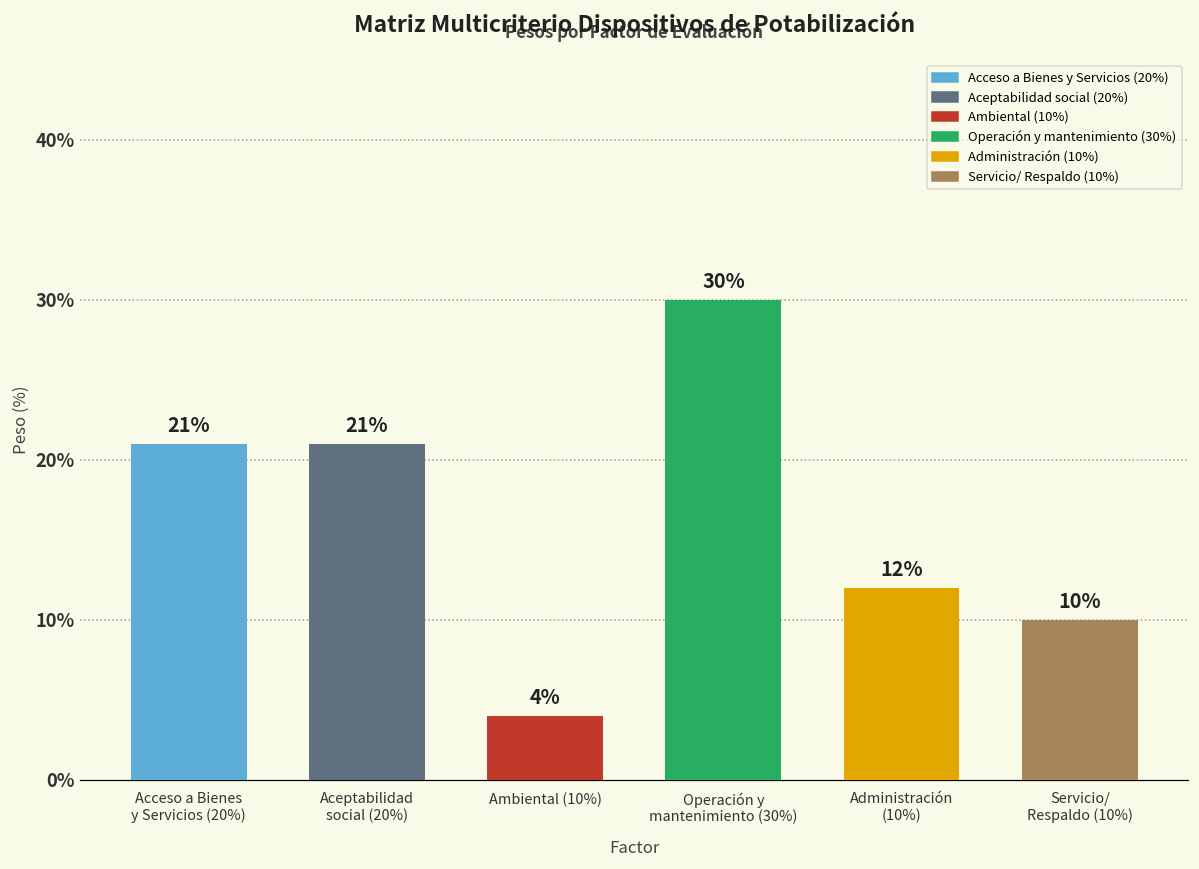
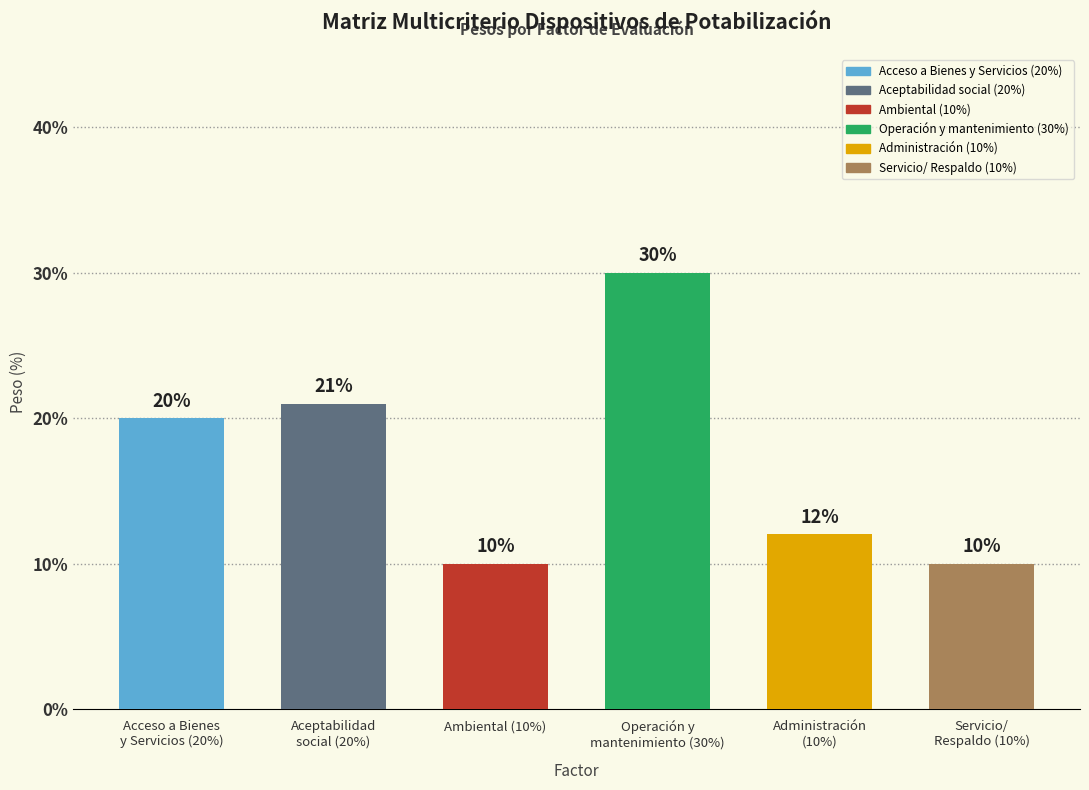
Acceso a Bienes y Servicios (20%): 21% -> 20%
Ambiental (10%): 4% -> 10%
